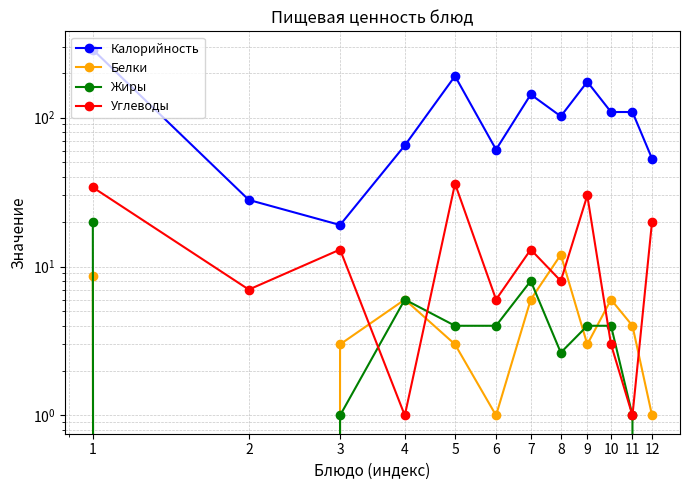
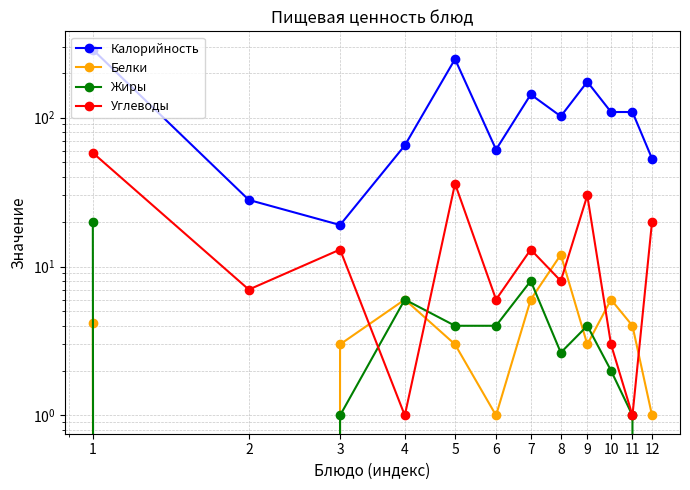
Белки, 1: 9 -> 4.2
Углеводы, 1: 34 -> 58
Калорийность, 5: 190 -> 250
Жиры, 10: 4 -> 2
